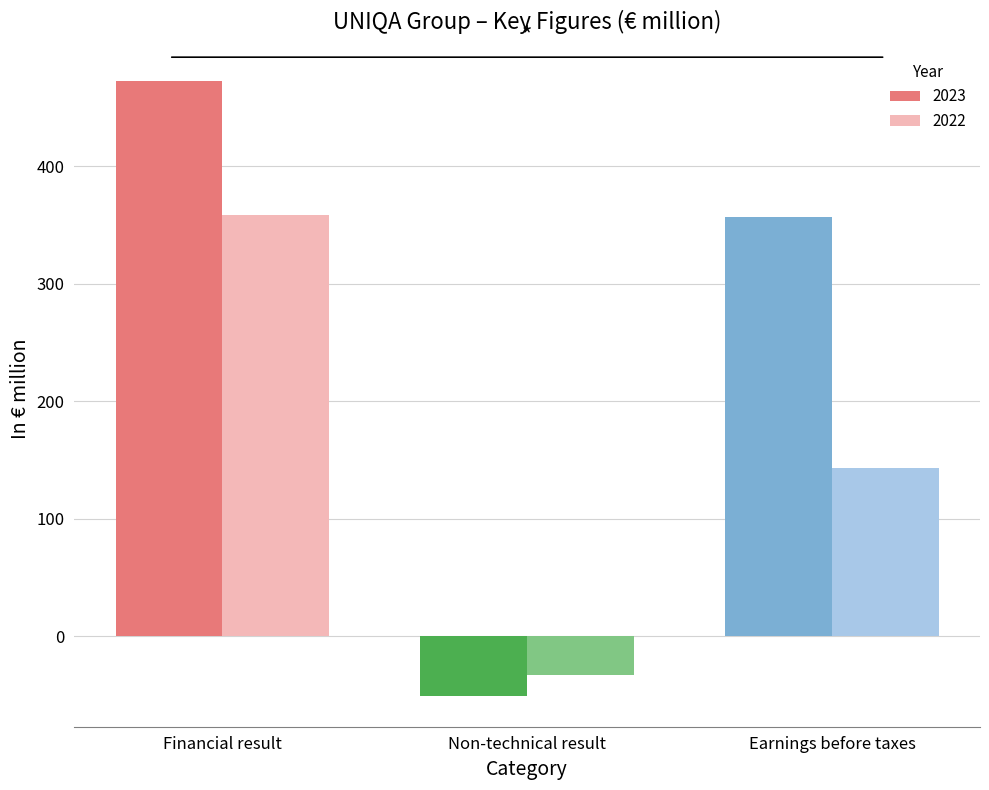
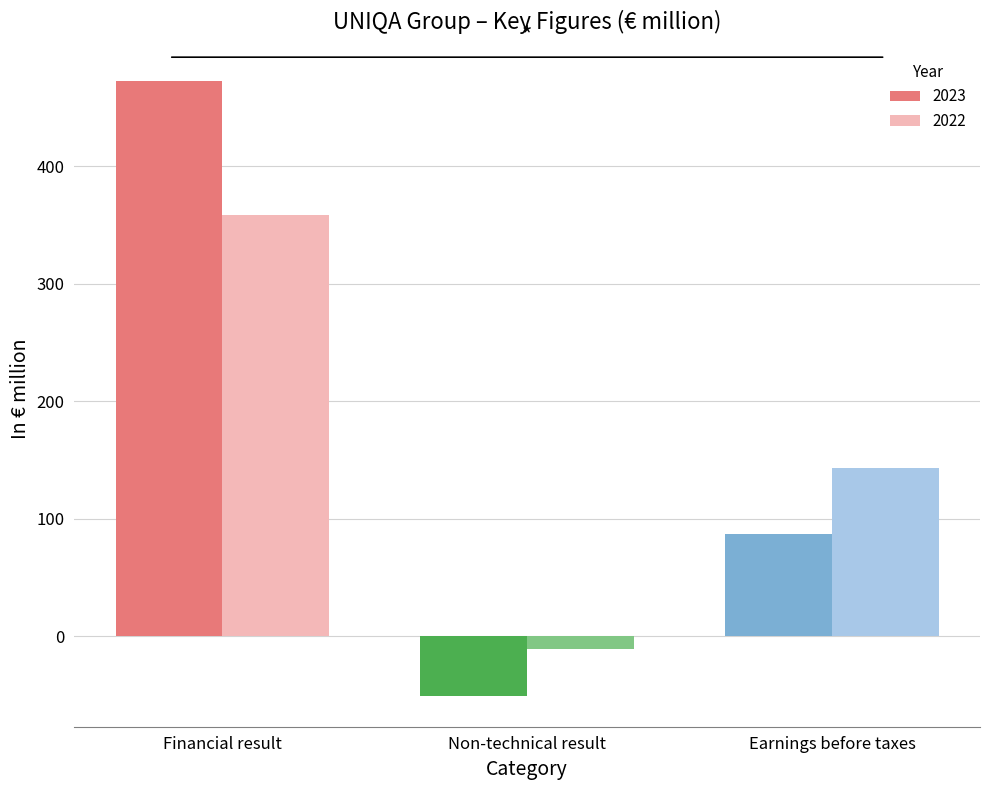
2022, Non-technical result: -33 -> -11
2023, Earnings before taxes: 356 -> 87
